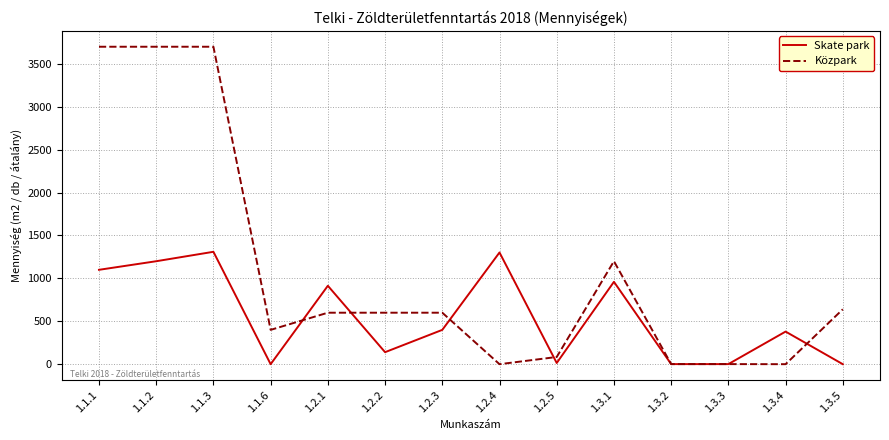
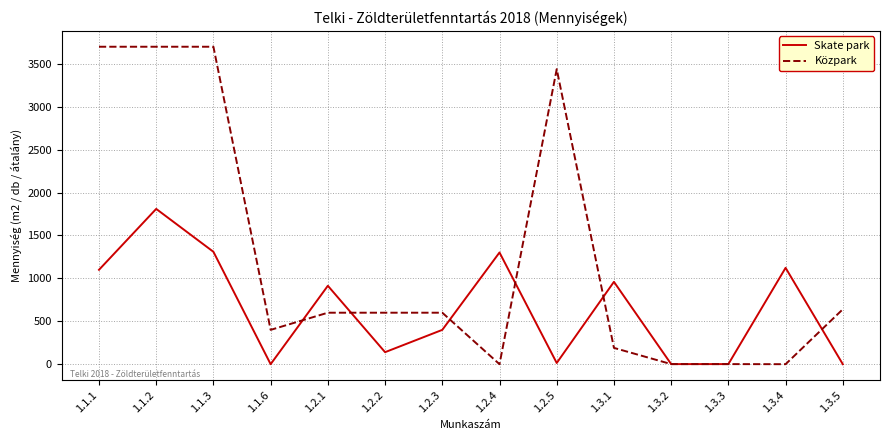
Skate park, 1.1.2: 1200 -> 1800
Közpark, 1.2.5: 100 -> 3400
Közpark, 1.3.1: 1200 -> 200
Skate park, 1.3.4: 400 -> 1100
